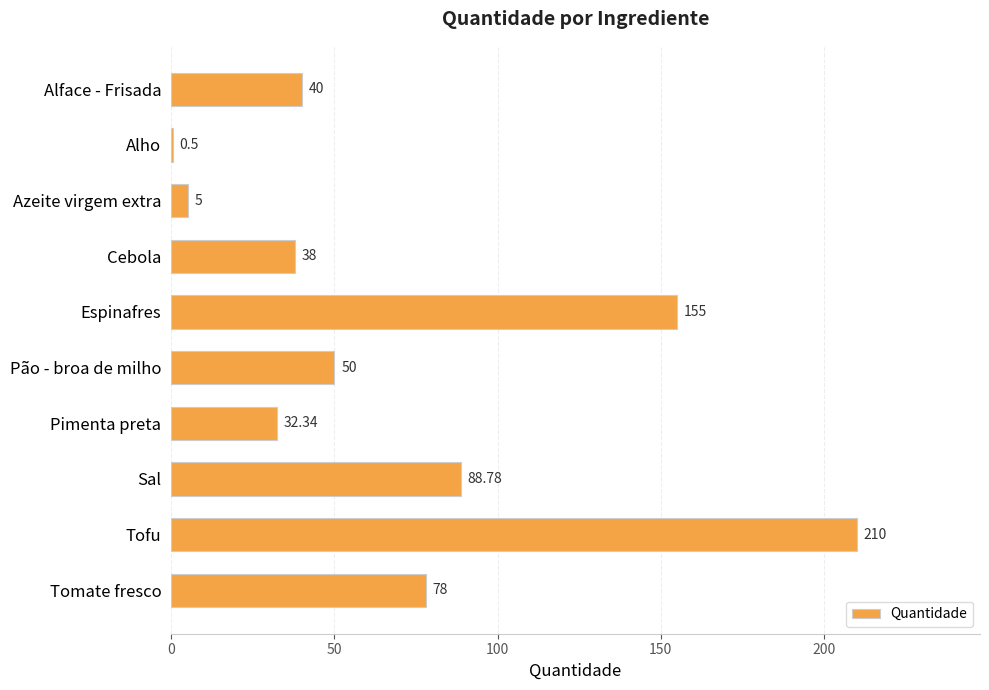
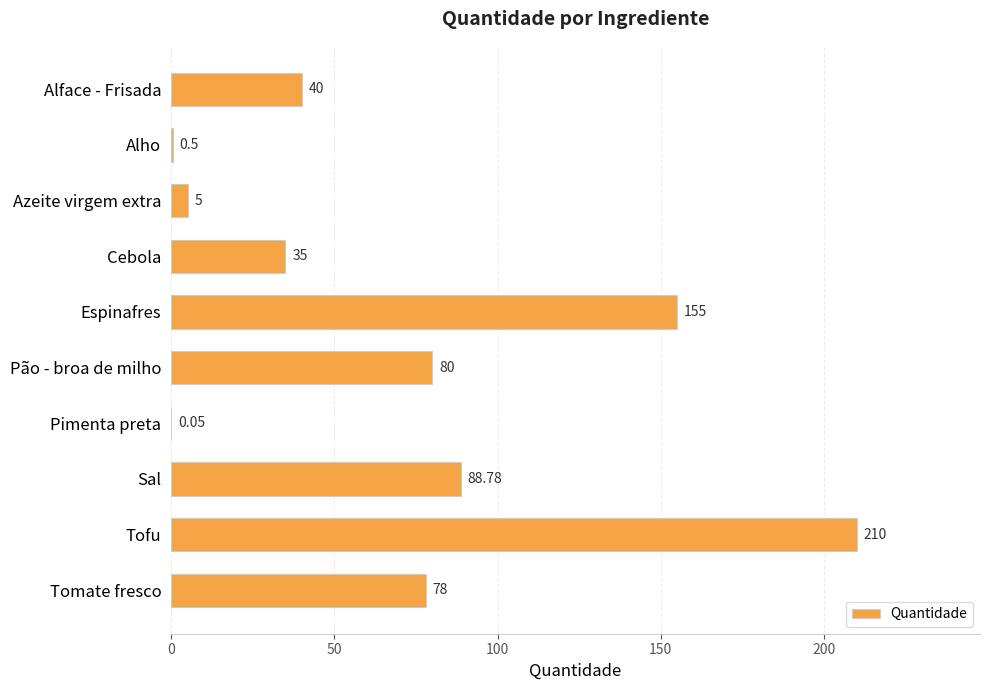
Cebola: 38 -> 35
Pão - broa de milho: 50 -> 80
Pimenta preta: 32.34 -> 0.05
